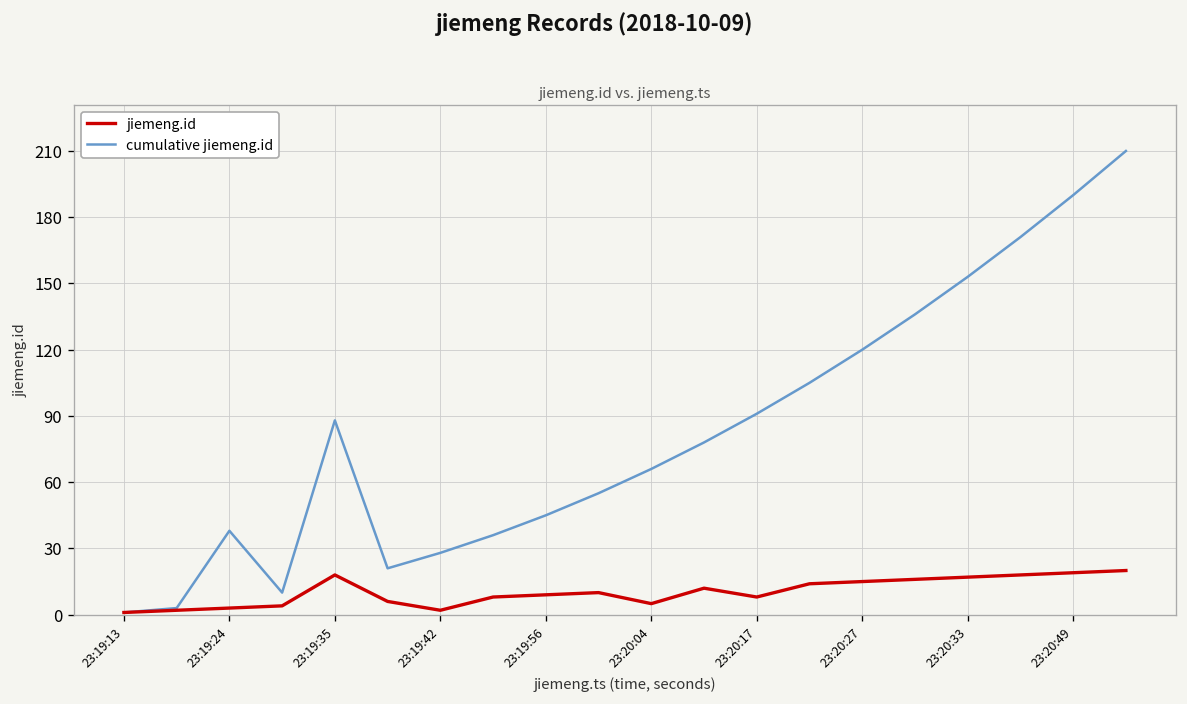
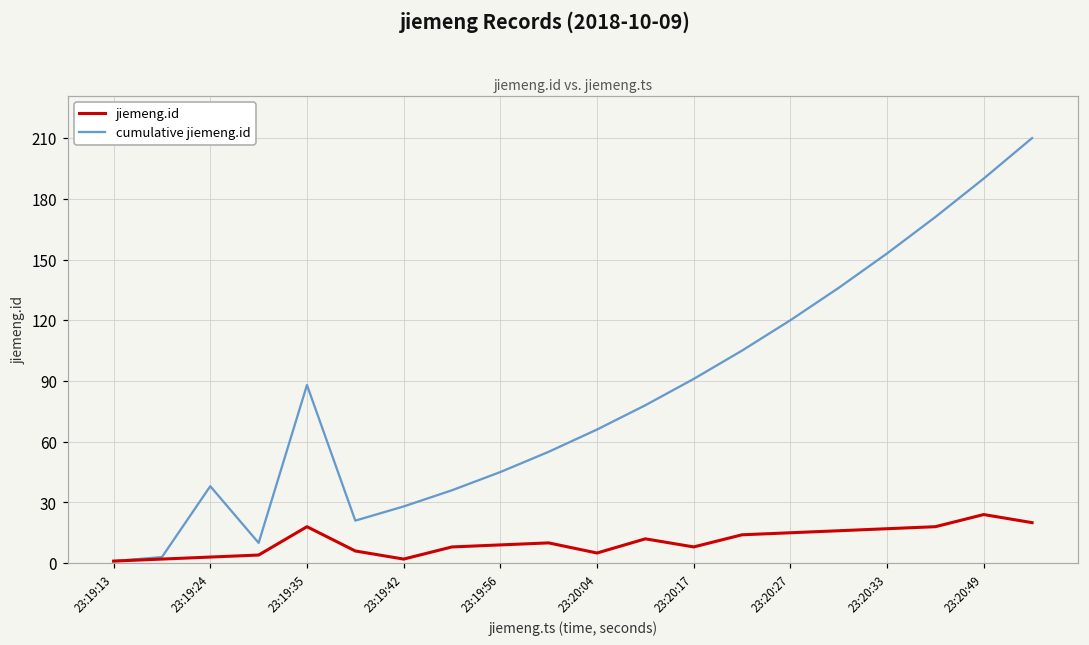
jiemeng.id, 23:20:49: 19 -> 24
